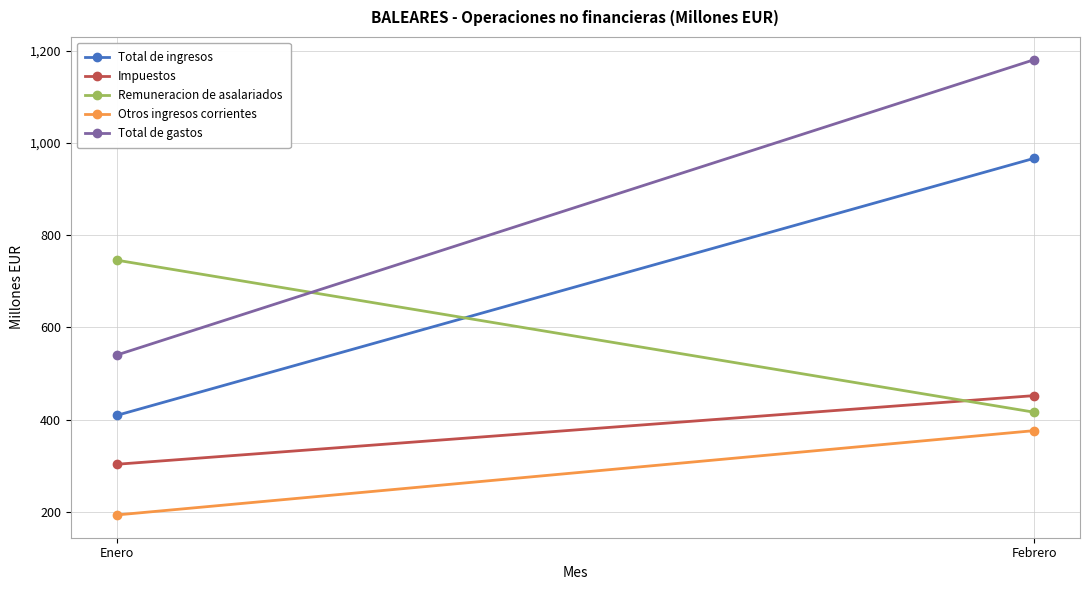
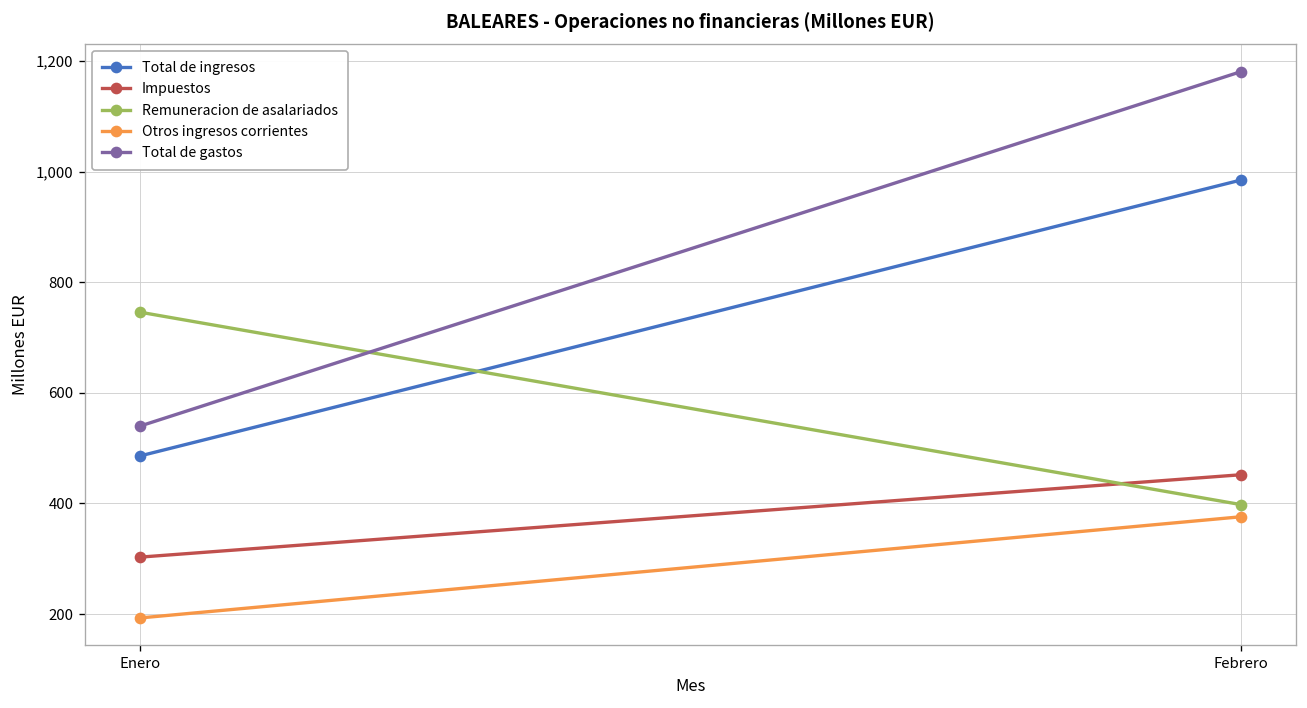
Total de ingresos, Enero: 410 -> 490
Total de ingresos, Febrero: 970 -> 990
Remuneracion de asalariados, Febrero: 420 -> 400
